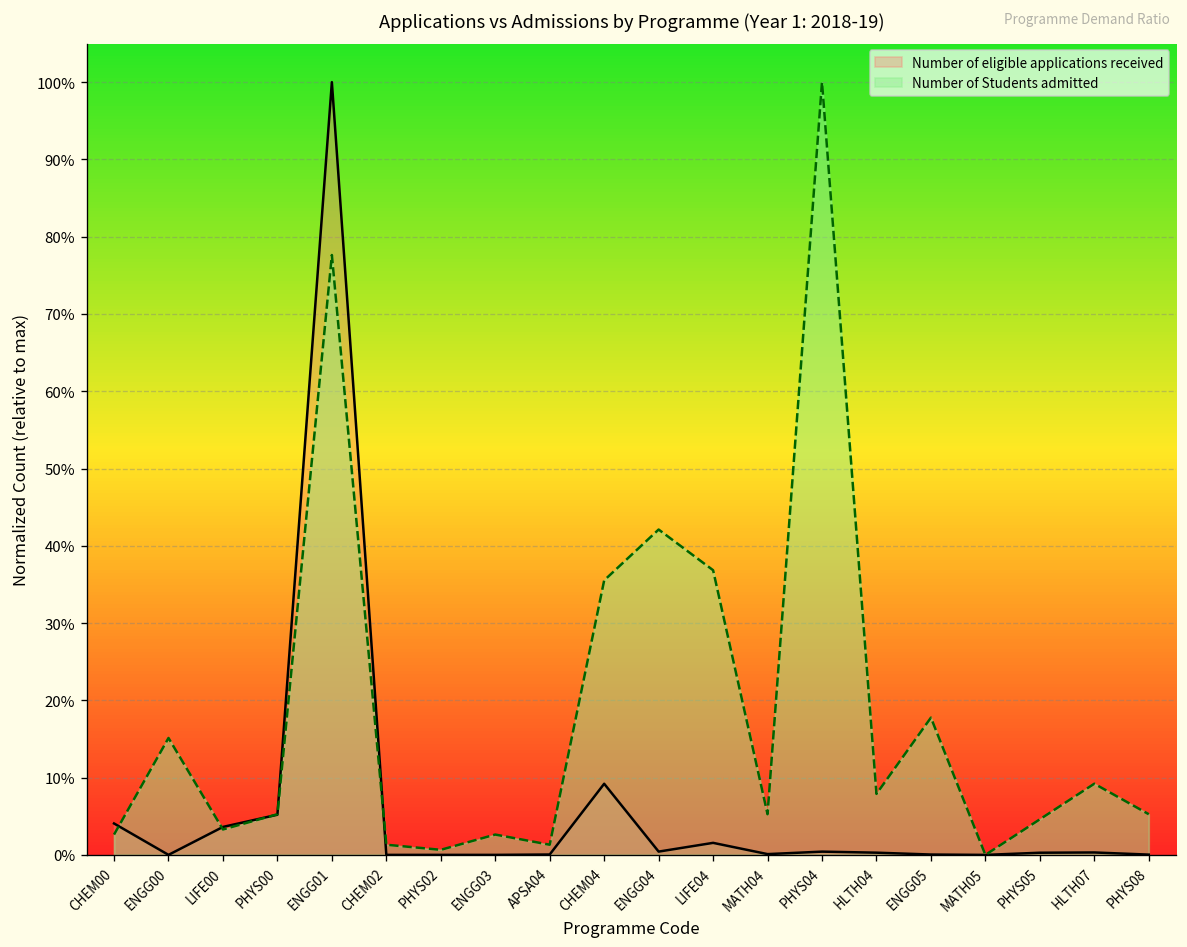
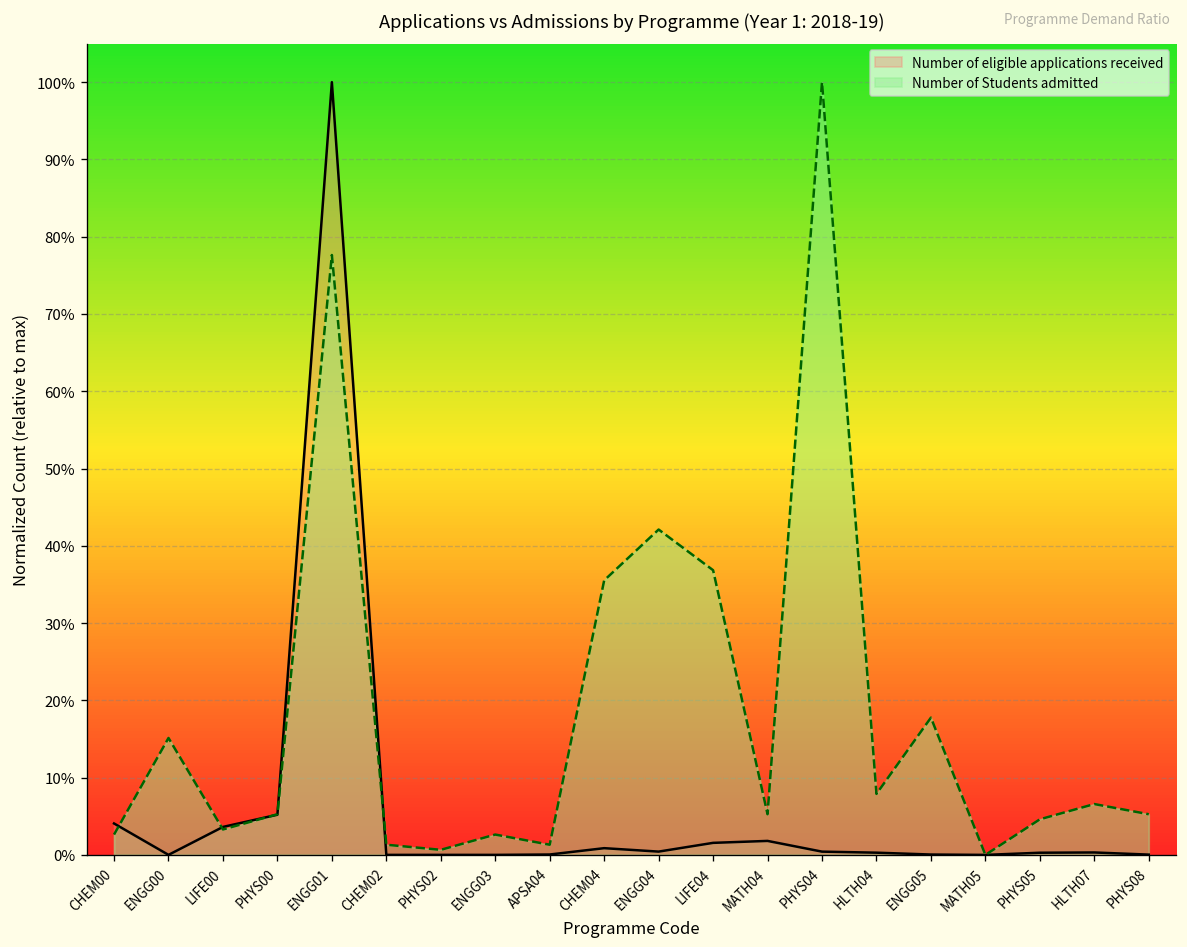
Number of eligible applications received, CHEM04: 9% -> 1%
Number of eligible applications received, MATH04: 0% -> 2%
Number of Students admitted, HLTH07: 9% -> 7%
